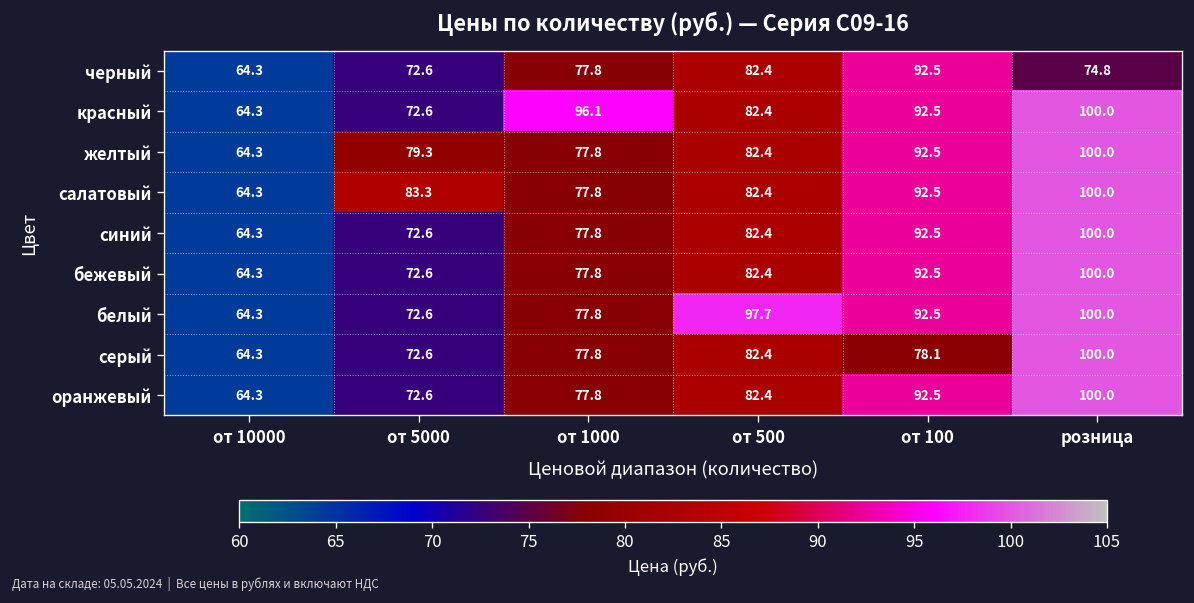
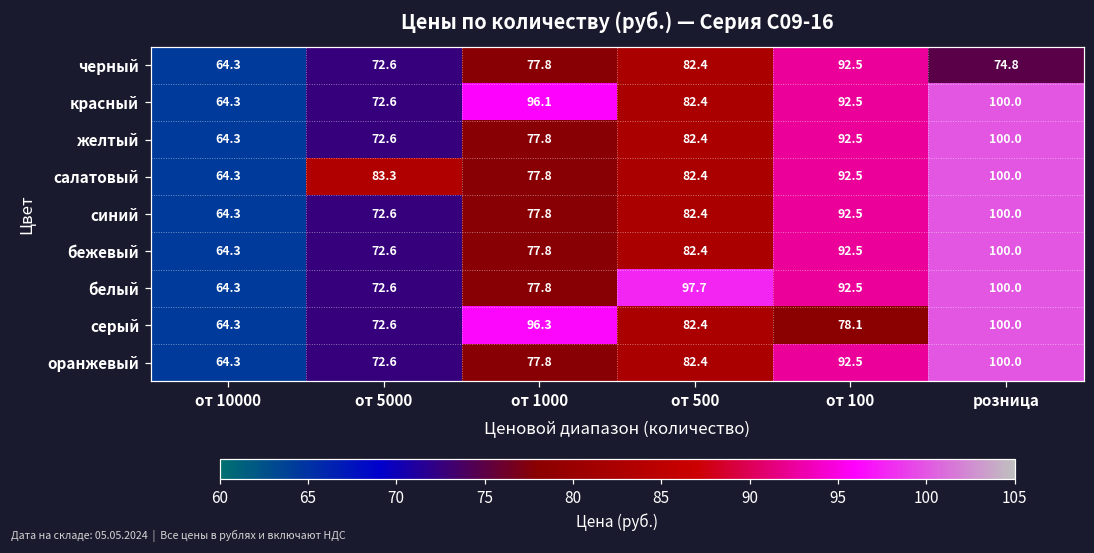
желтый, от 5000: 79.3 -> 72.6
серый, от 1000: 77.8 -> 96.3
